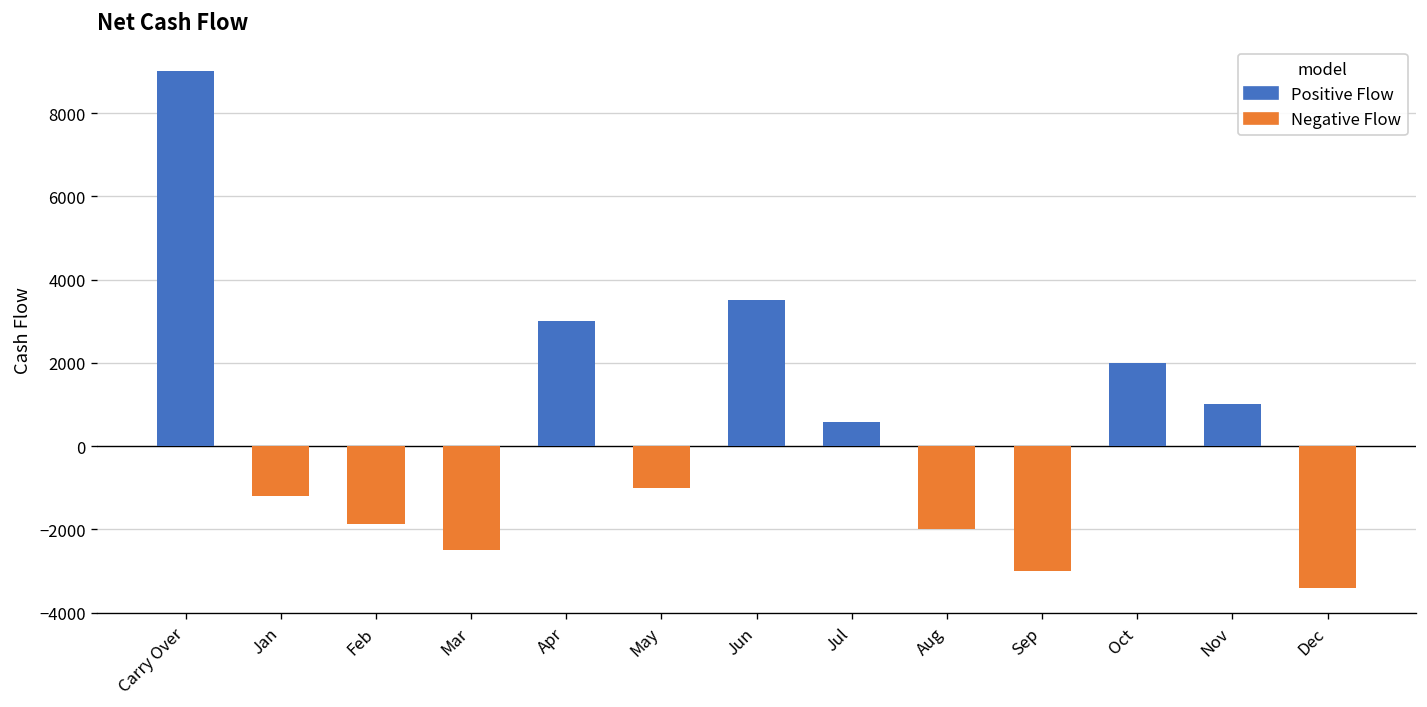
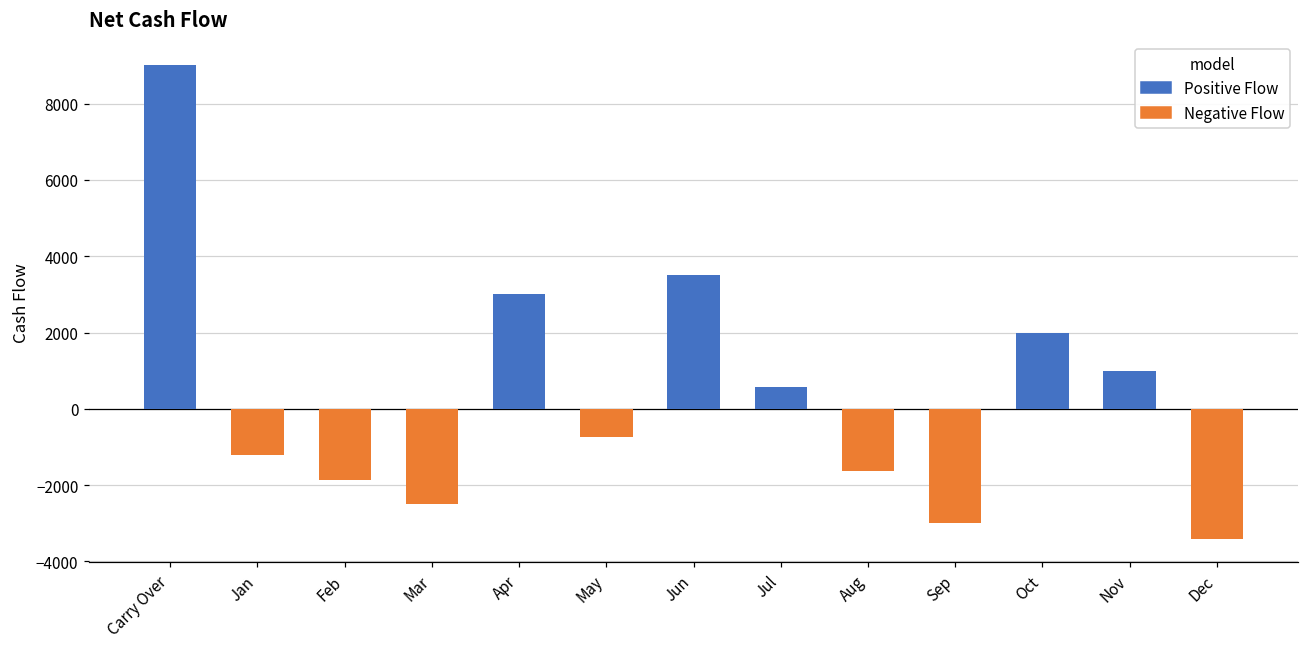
Negative Flow, May: -1000 -> -700
Negative Flow, Aug: -2000 -> -1600
